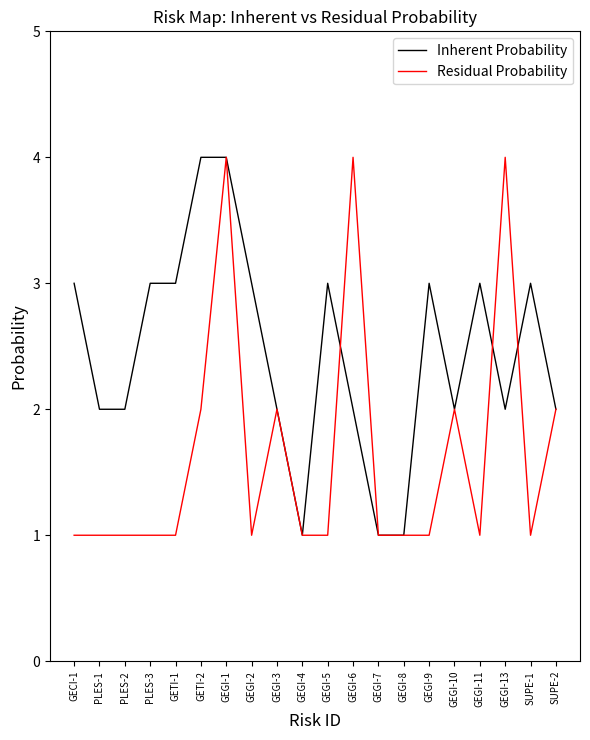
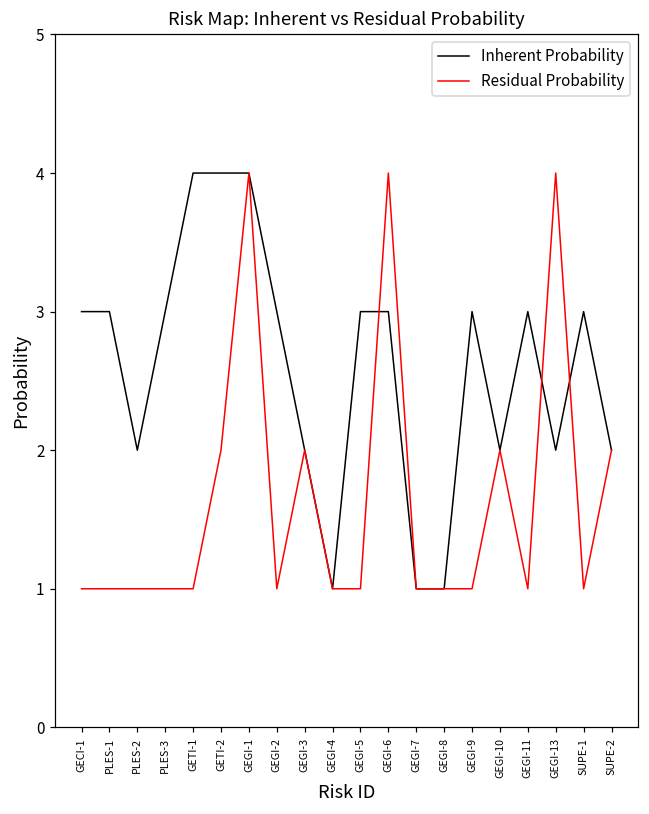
Inherent Probability, PLES-1: 2 -> 3
Inherent Probability, GETI-1: 3 -> 4
Inherent Probability, GEGI-6: 2 -> 3
